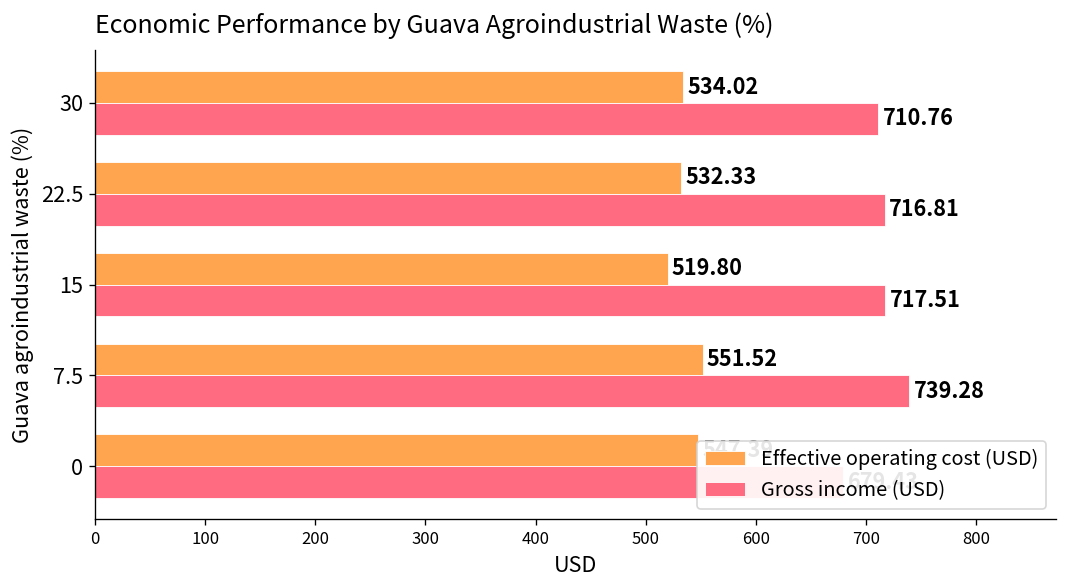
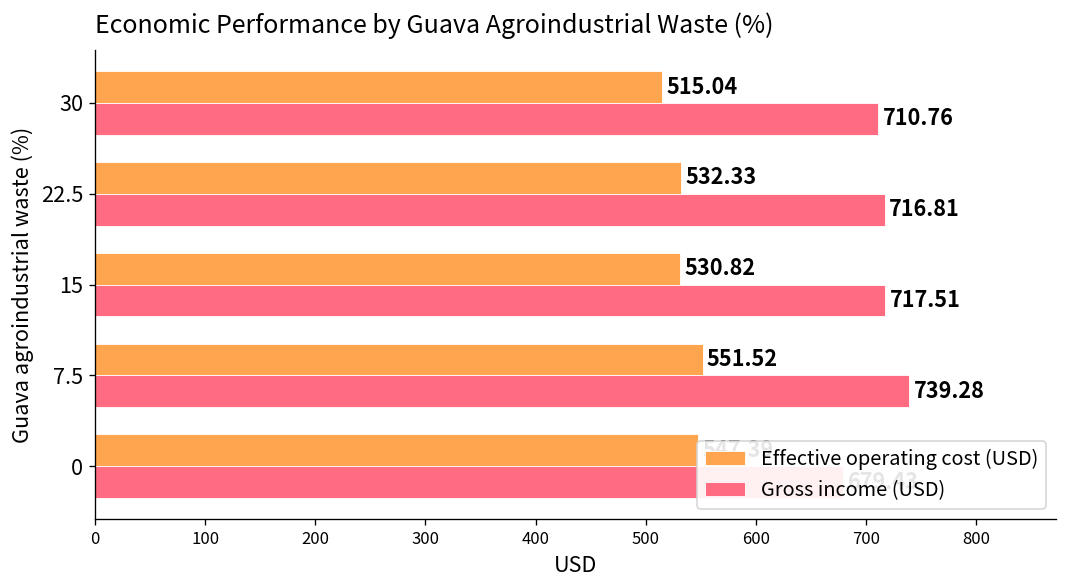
Effective operating cost (USD), 30: 534.02 -> 515.04
Effective operating cost (USD), 15: 519.80 -> 530.82
